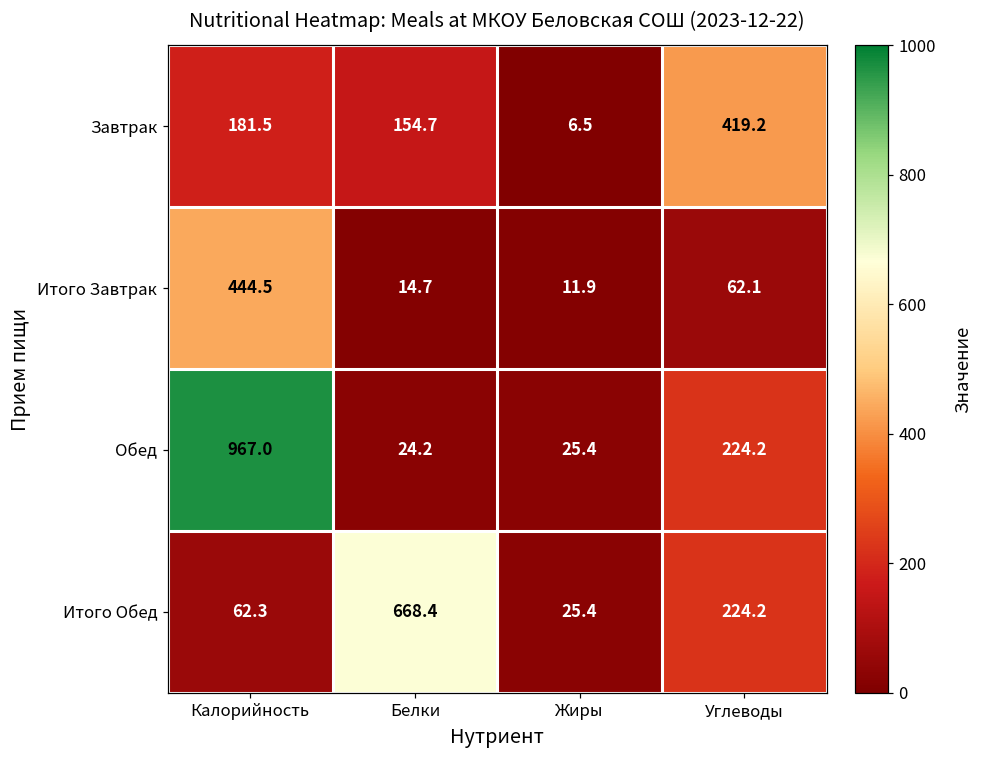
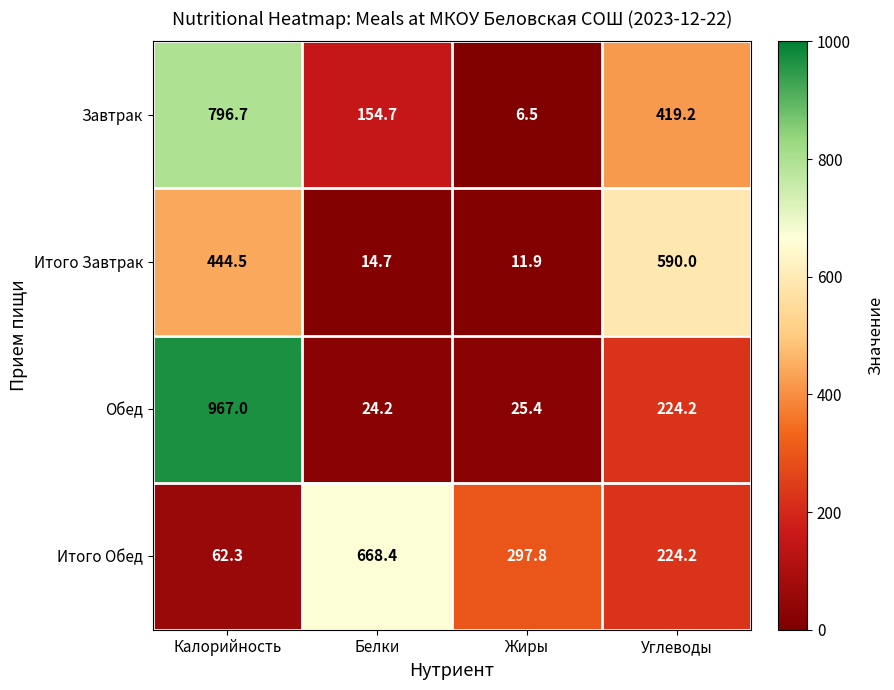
Завтрак, Калорийность: 181.5 -> 796.7
Итого Завтрак, Углеводы: 62.1 -> 590.0
Итого Обед, Жиры: 25.4 -> 297.8
